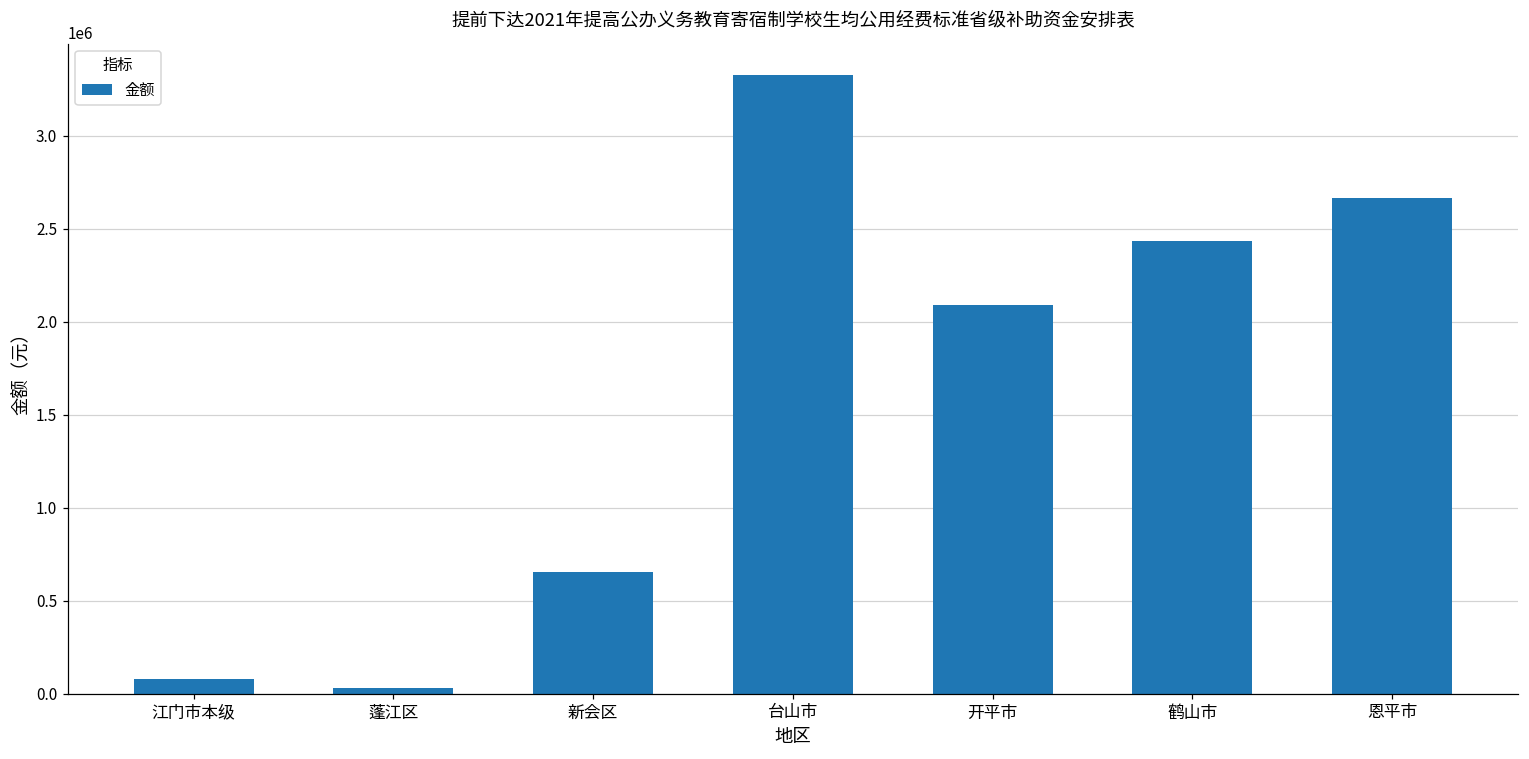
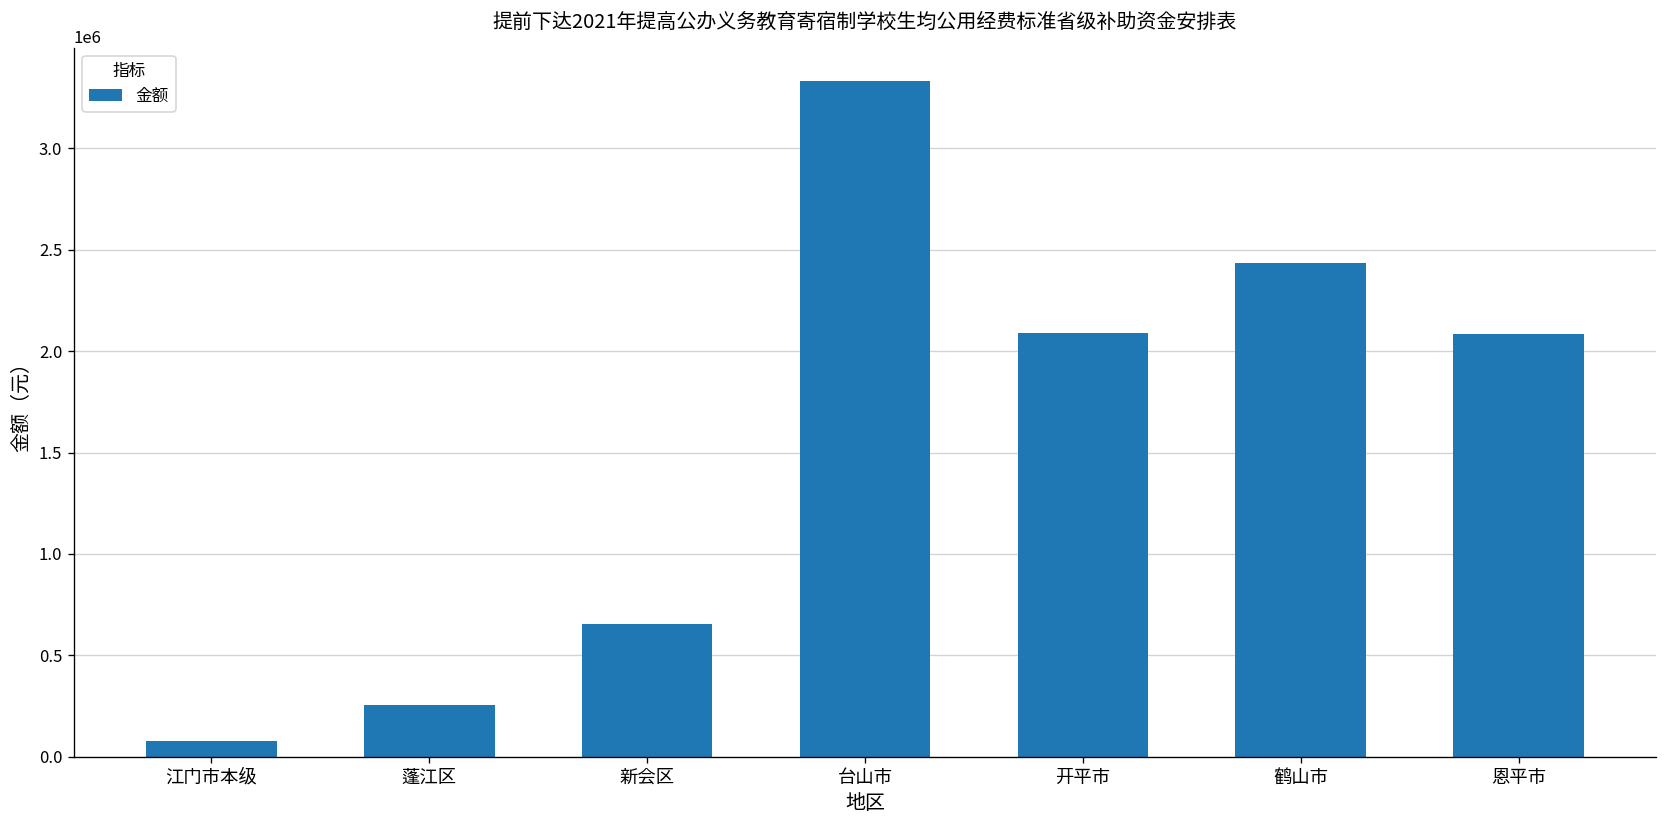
蓬江区: 30000 -> 260000
恩平市: 2660000 -> 2080000
